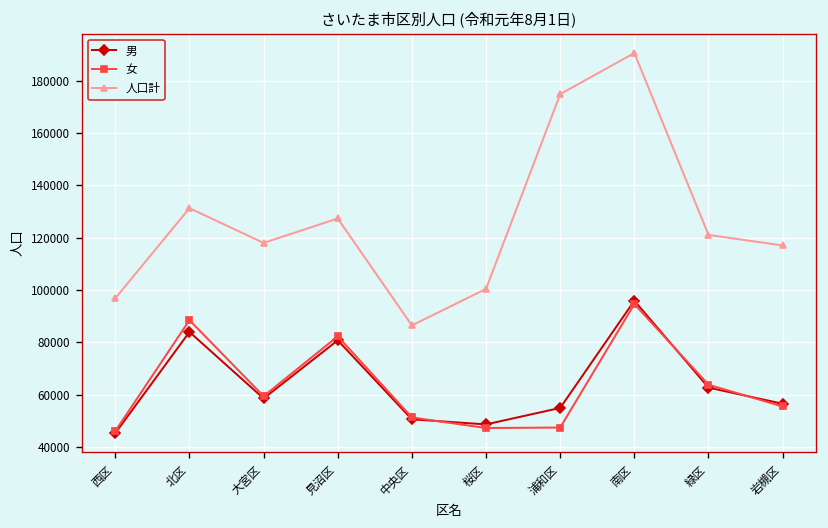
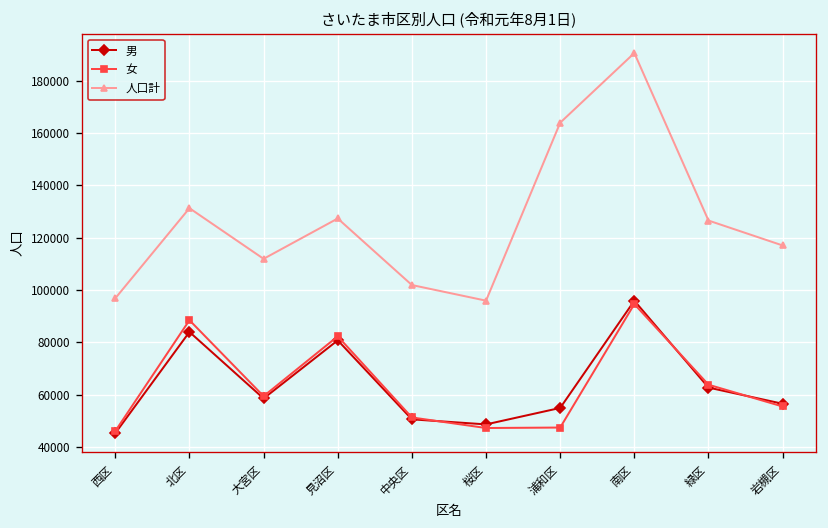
人口計, 大宮区: 118000 -> 112000
人口計, 中央区: 86000 -> 102000
人口計, 桜区: 100000 -> 96000
人口計, 浦和区: 175000 -> 164000
人口計, 緑区: 121000 -> 127000
